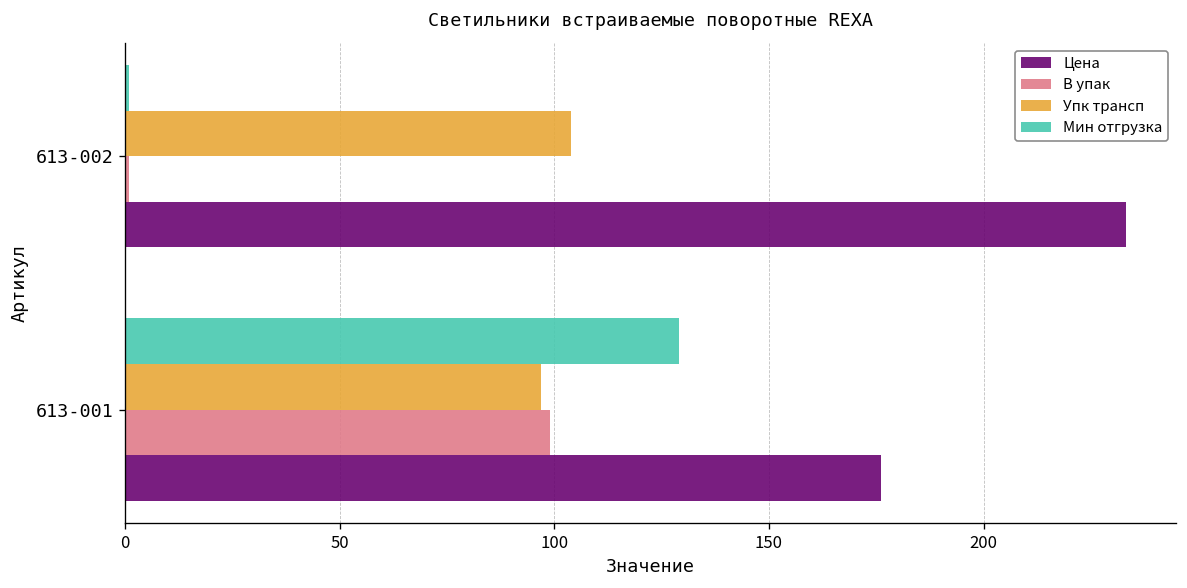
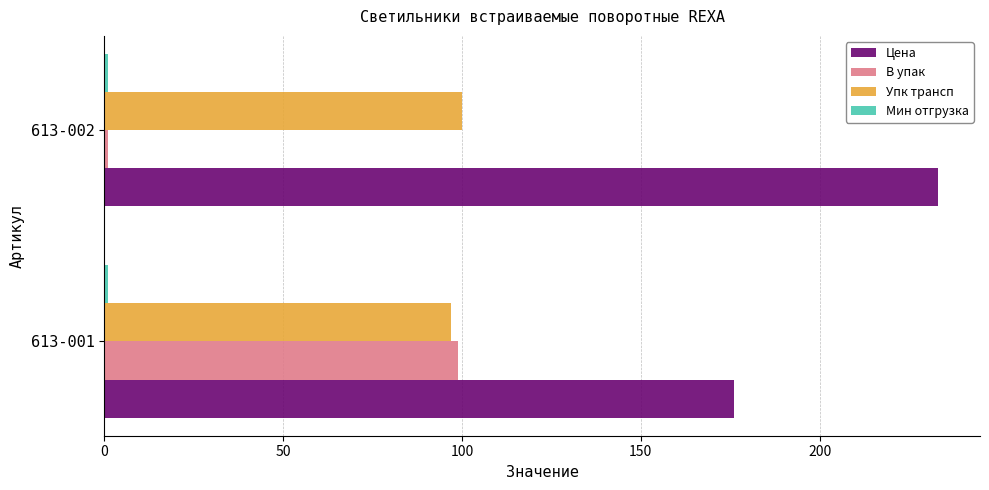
Упк трансп, 613-002: 104 -> 100
Мин отгрузка, 613-001: 129 -> 1
